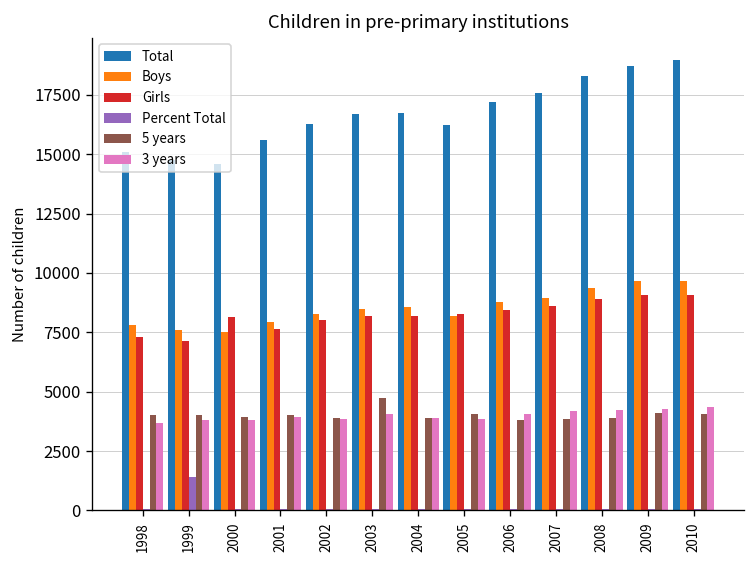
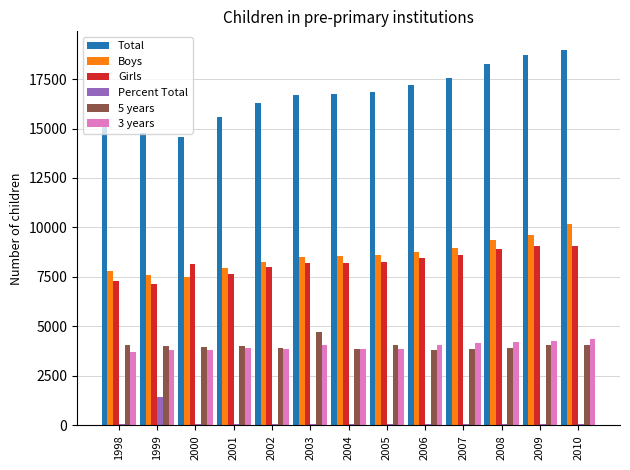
Total, 2005: 16200 -> 16900
Boys, 2005: 8200 -> 8600
Boys, 2010: 9600 -> 10200
